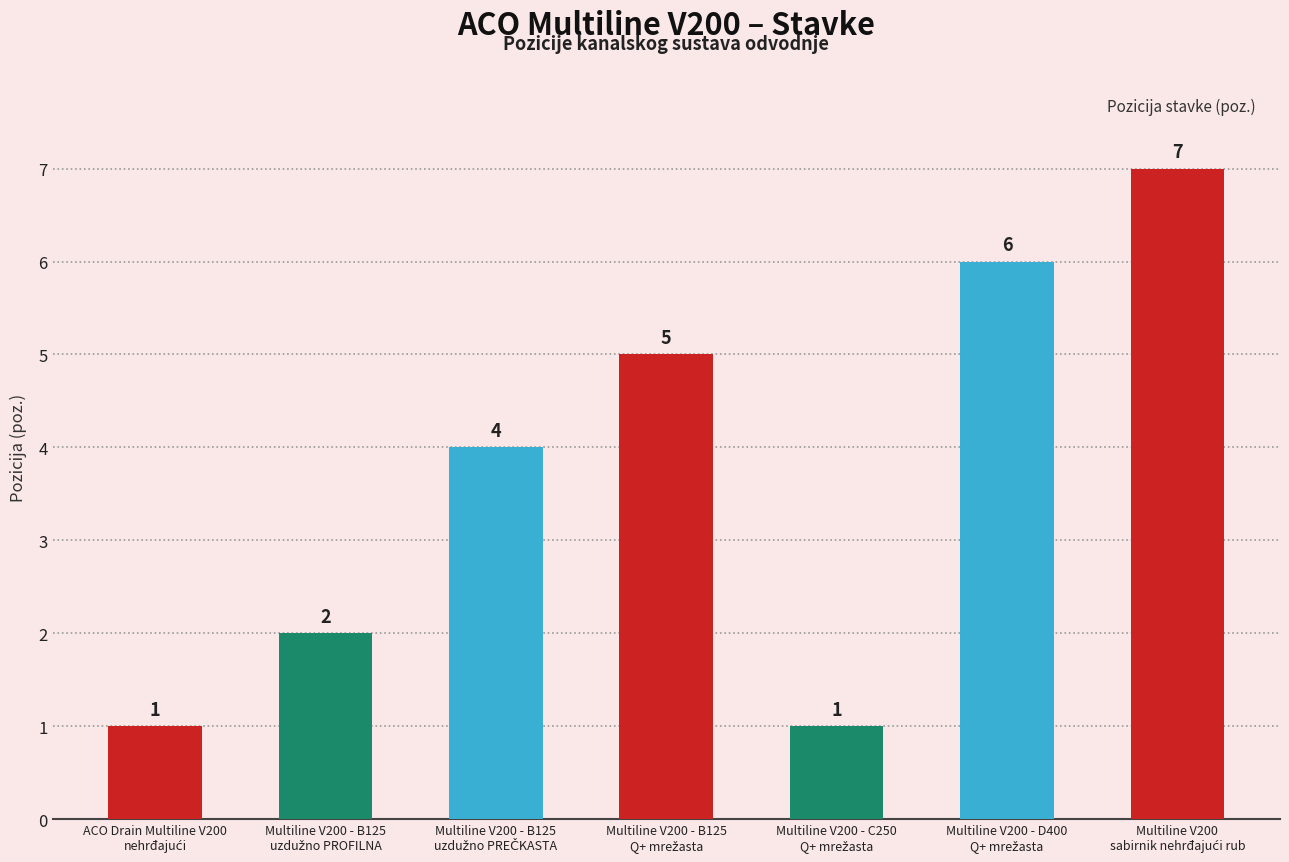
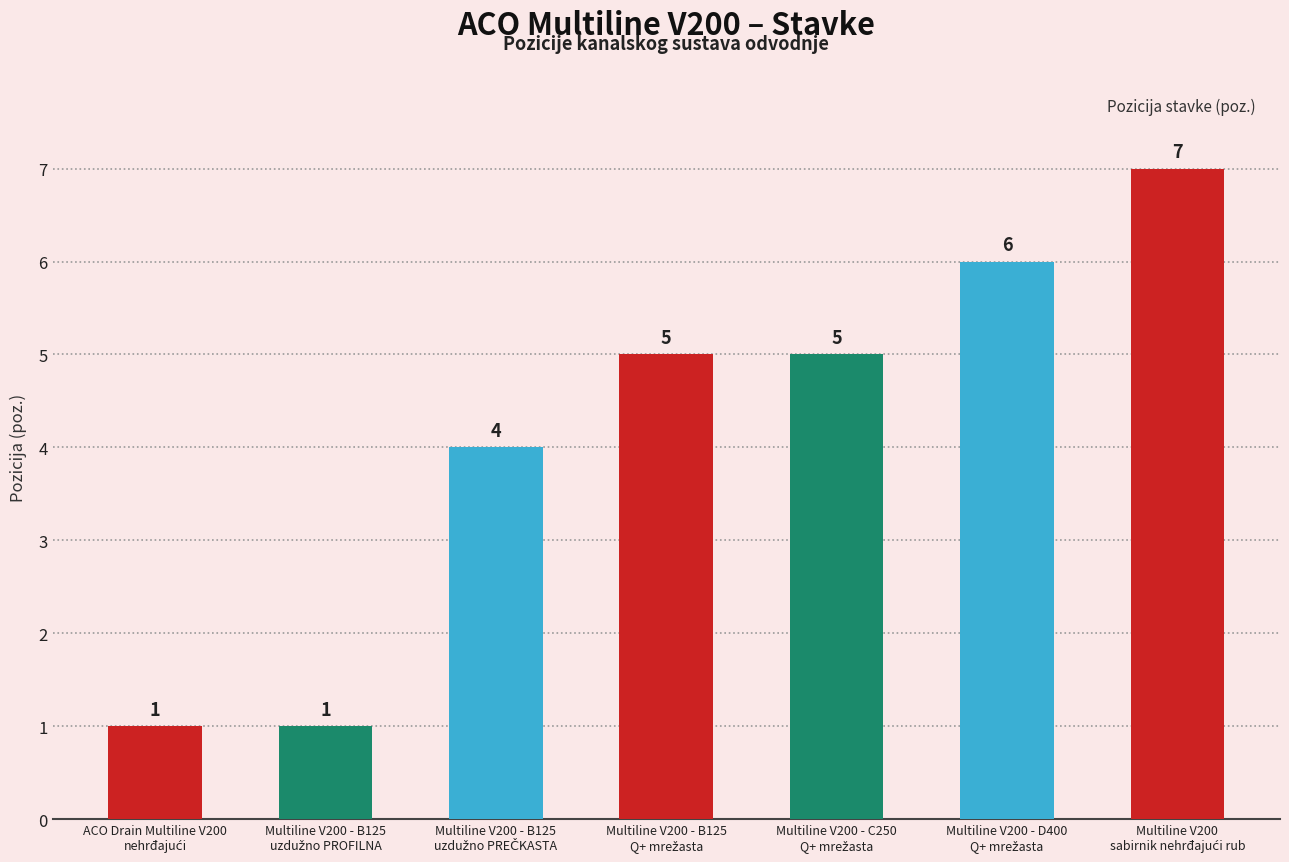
Multiline V200 - B125 uzdužno PROFILNA: 2 -> 1
Multiline V200 - C250 Q+ mrežasta: 1 -> 5
